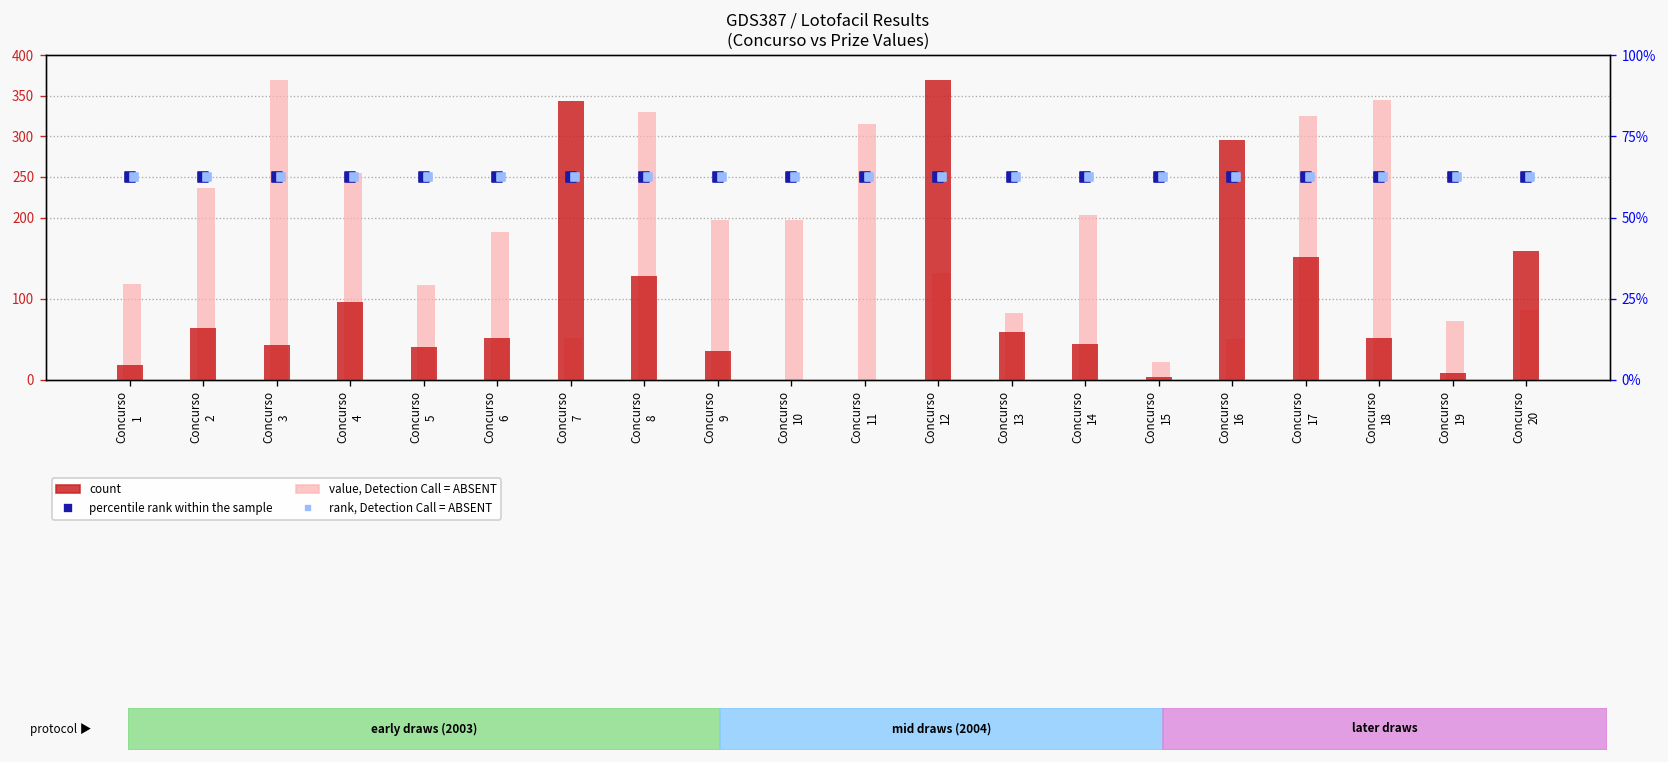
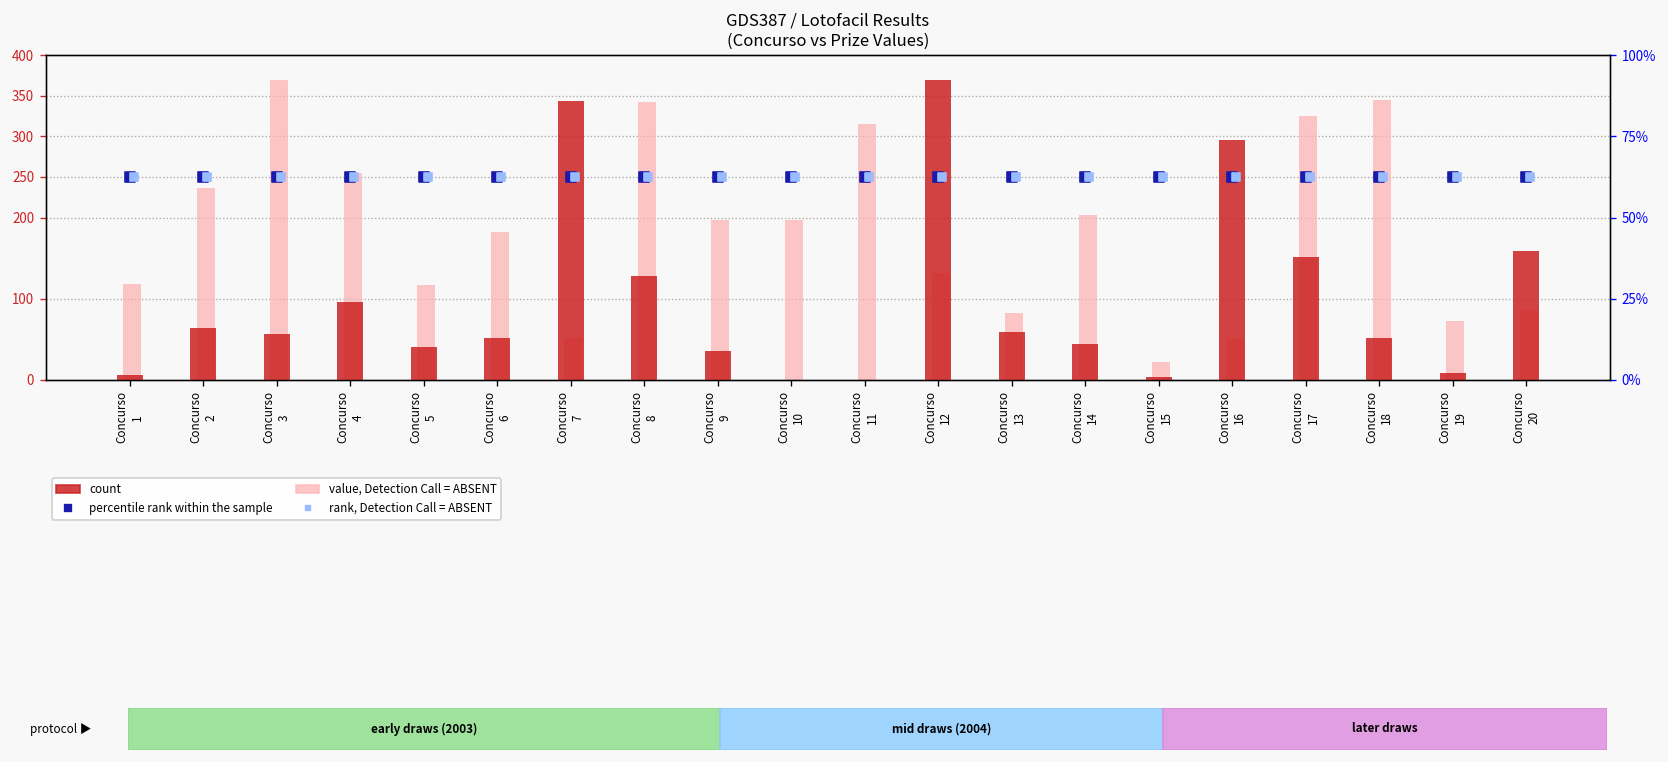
count, Concurso 1: 20 -> 10
count, Concurso 3: 40 -> 60
value, Detection Call = ABSENT, Concurso 8: 330 -> 340
